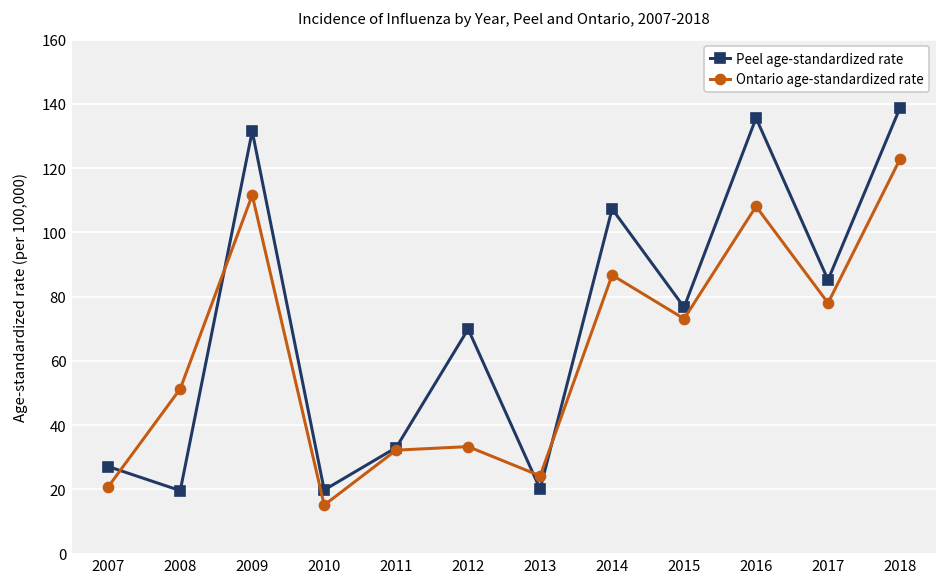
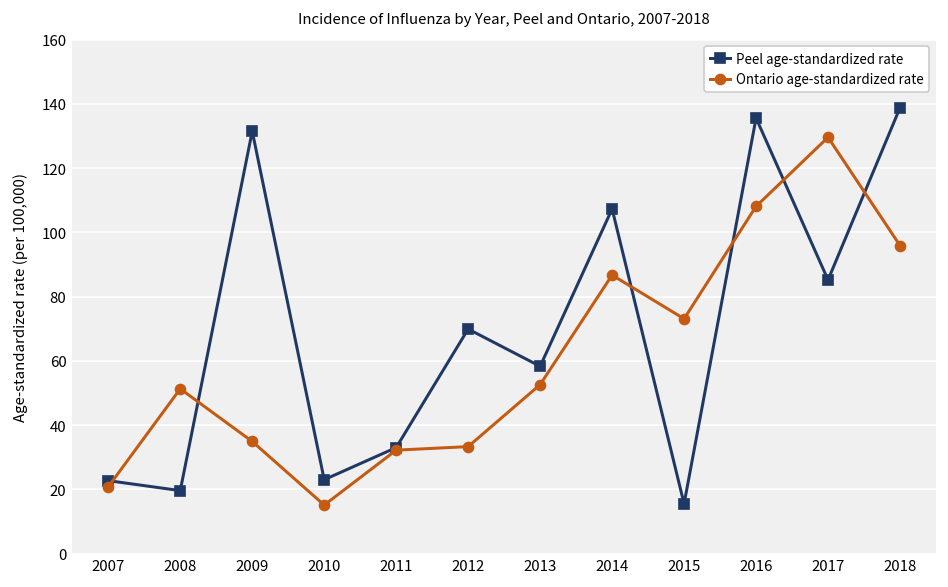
Peel age-standardized rate, 2007: 27 -> 23
Ontario age-standardized rate, 2009: 112 -> 35
Peel age-standardized rate, 2010: 20 -> 23
Peel age-standardized rate, 2013: 20 -> 58
Ontario age-standardized rate, 2013: 24 -> 53
Peel age-standardized rate, 2015: 77 -> 16
Ontario age-standardized rate, 2017: 78 -> 130
Ontario age-standardized rate, 2018: 123 -> 96
